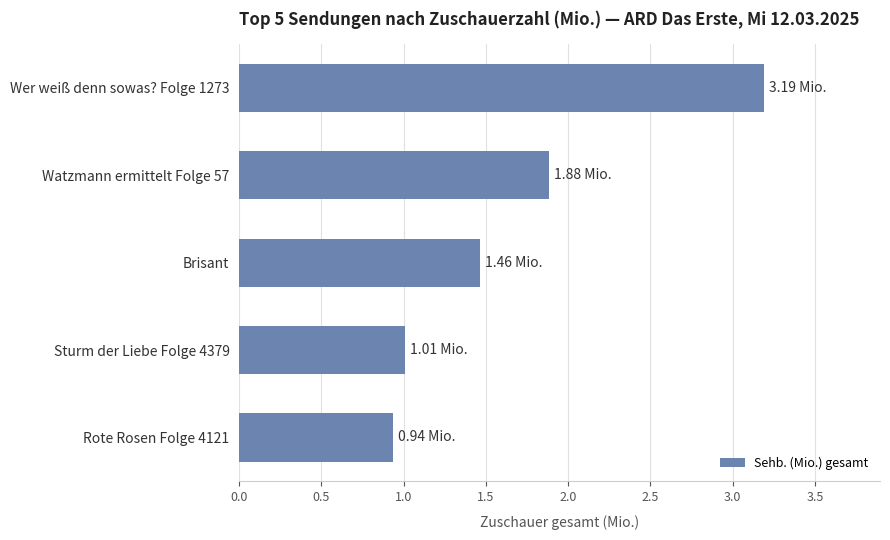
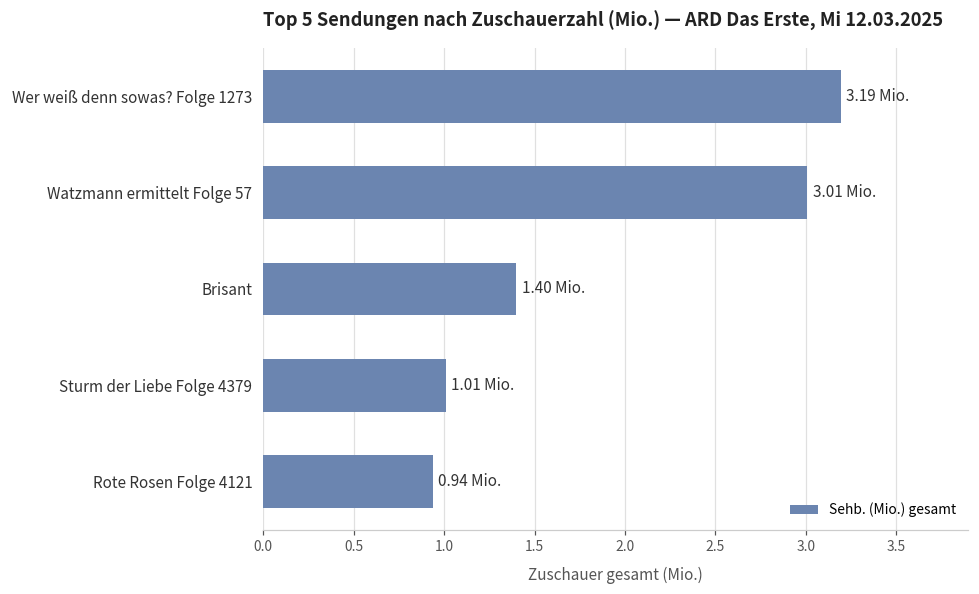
Watzmann ermittelt Folge 57: 1.88 -> 3.01
Brisant: 1.46 -> 1.40
